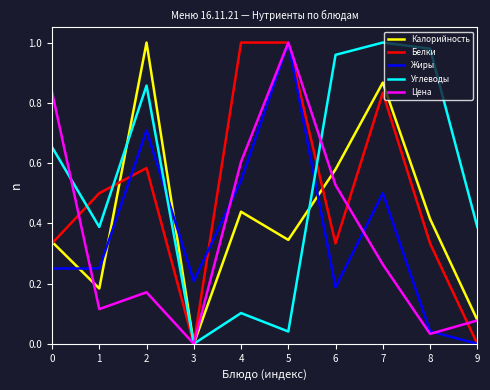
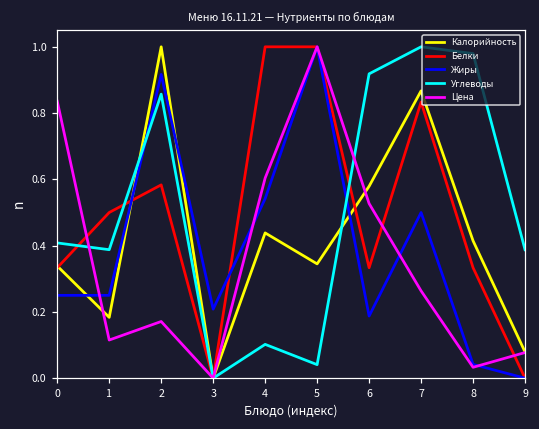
Углеводы, 0: 0.65 -> 0.41
Жиры, 2: 0.71 -> 0.92
Углеводы, 6: 0.96 -> 0.92
